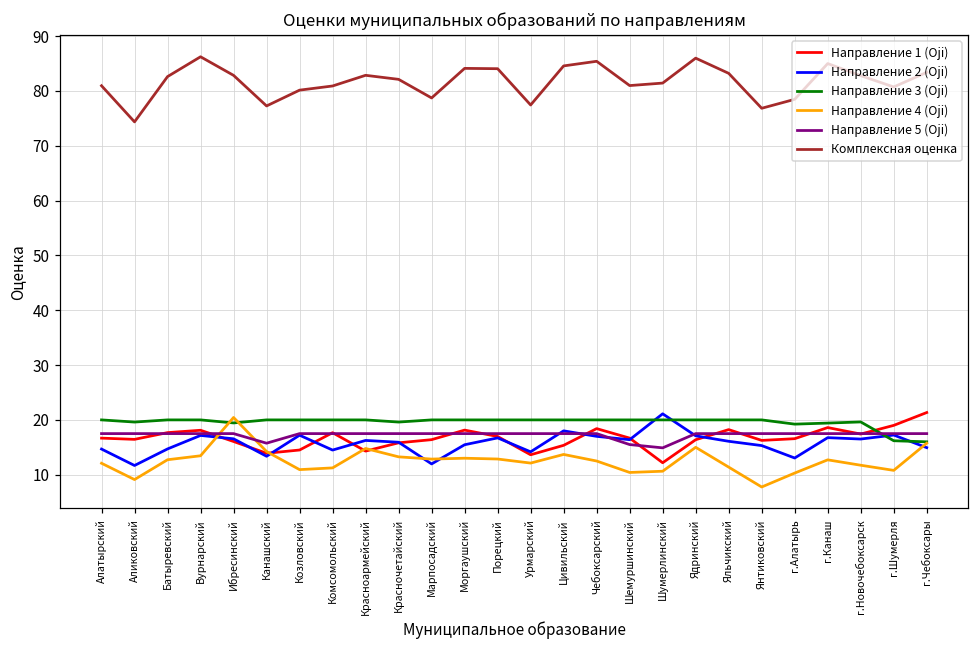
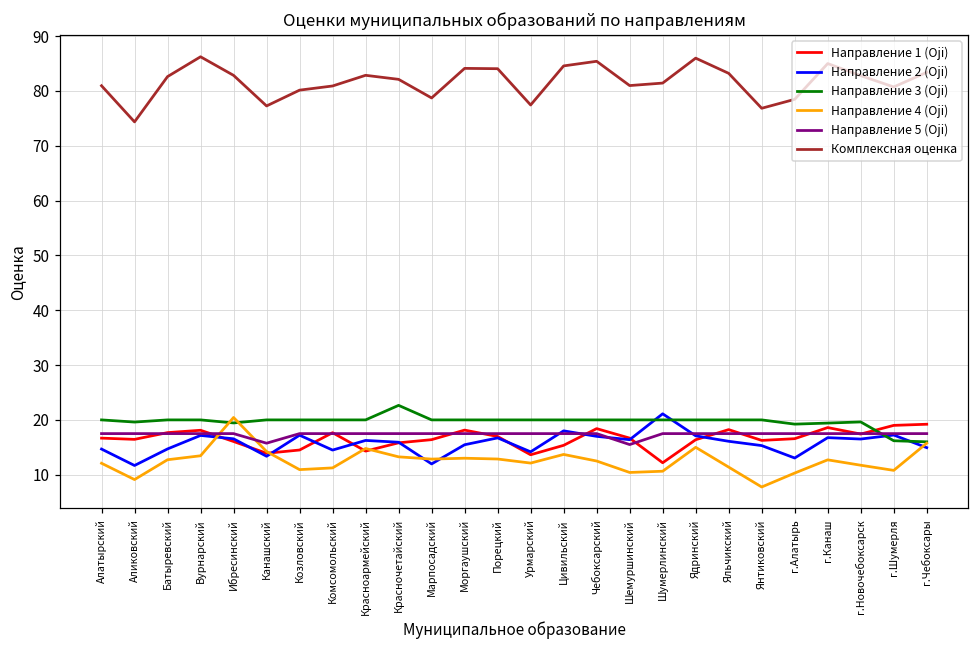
Направление 3 (Oji), Красночетайский: 20 -> 23
Направление 5 (Oji), Шумерлинский: 15 -> 18
Направление 1 (Oji), г.Чебоксары: 21 -> 19
